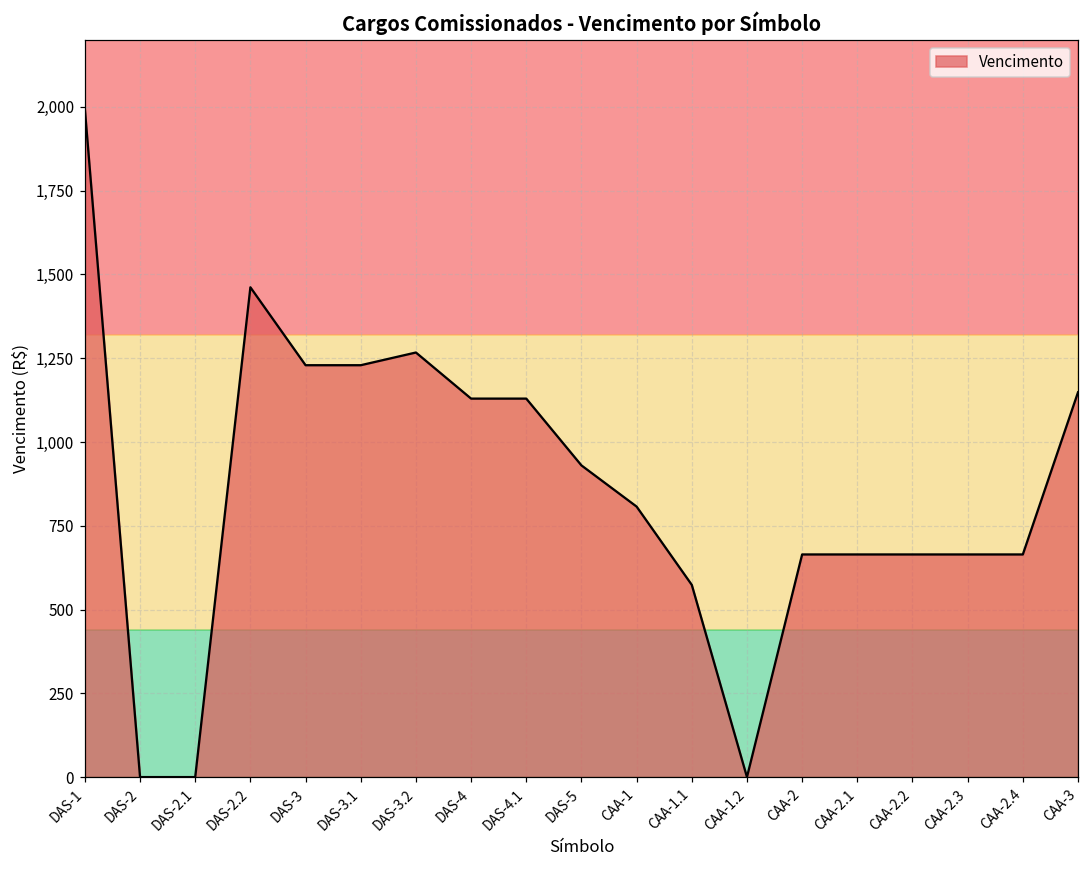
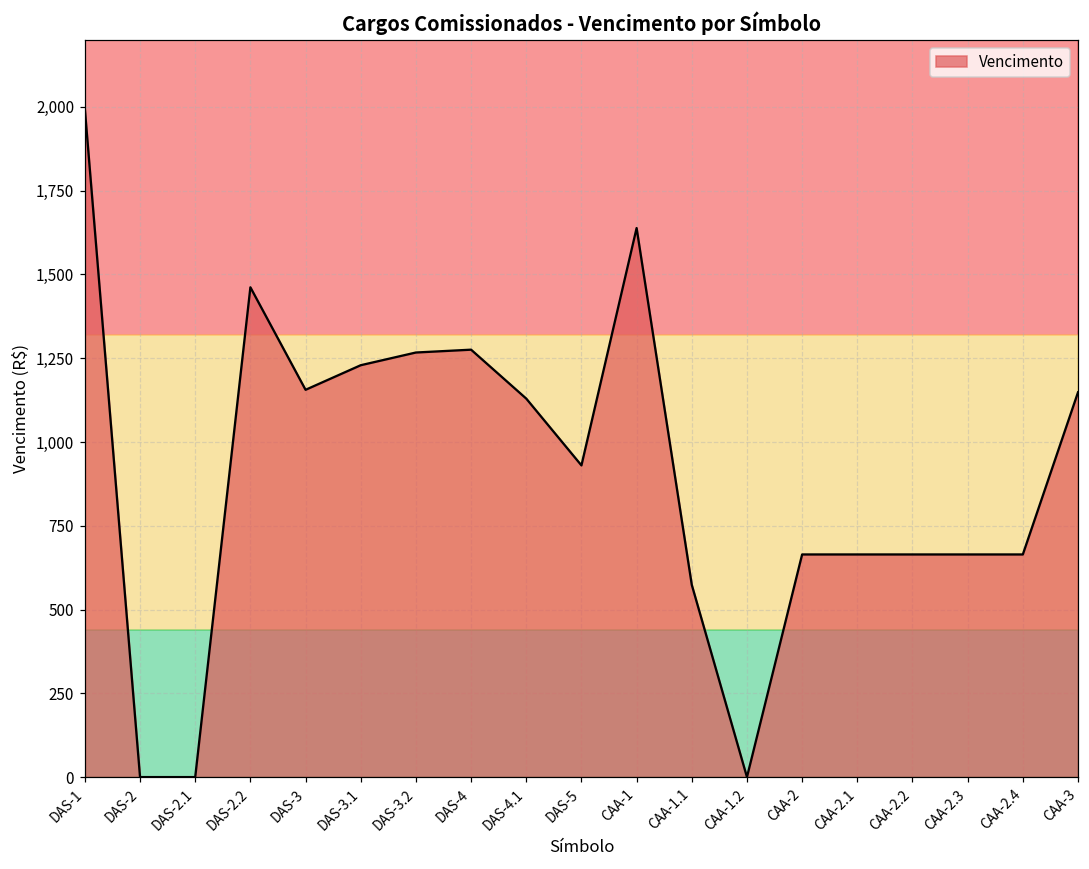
DAS-3: 1,230 -> 1,160
DAS-4: 1,130 -> 1,280
CAA-1: 810 -> 1,640
